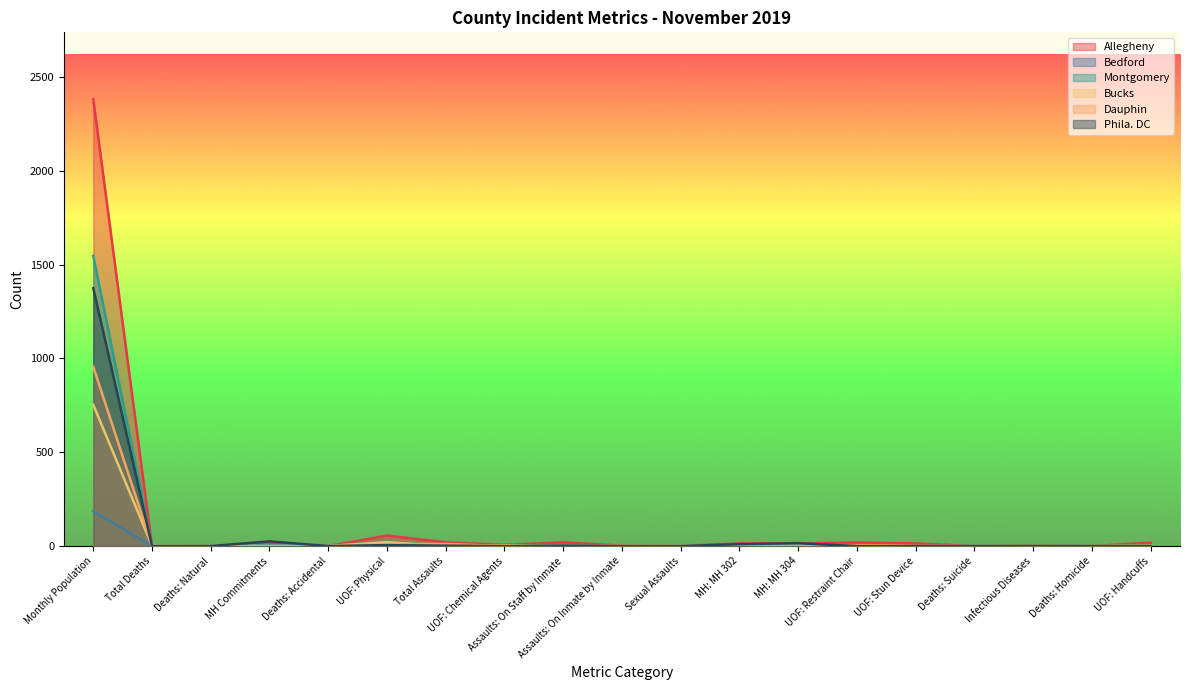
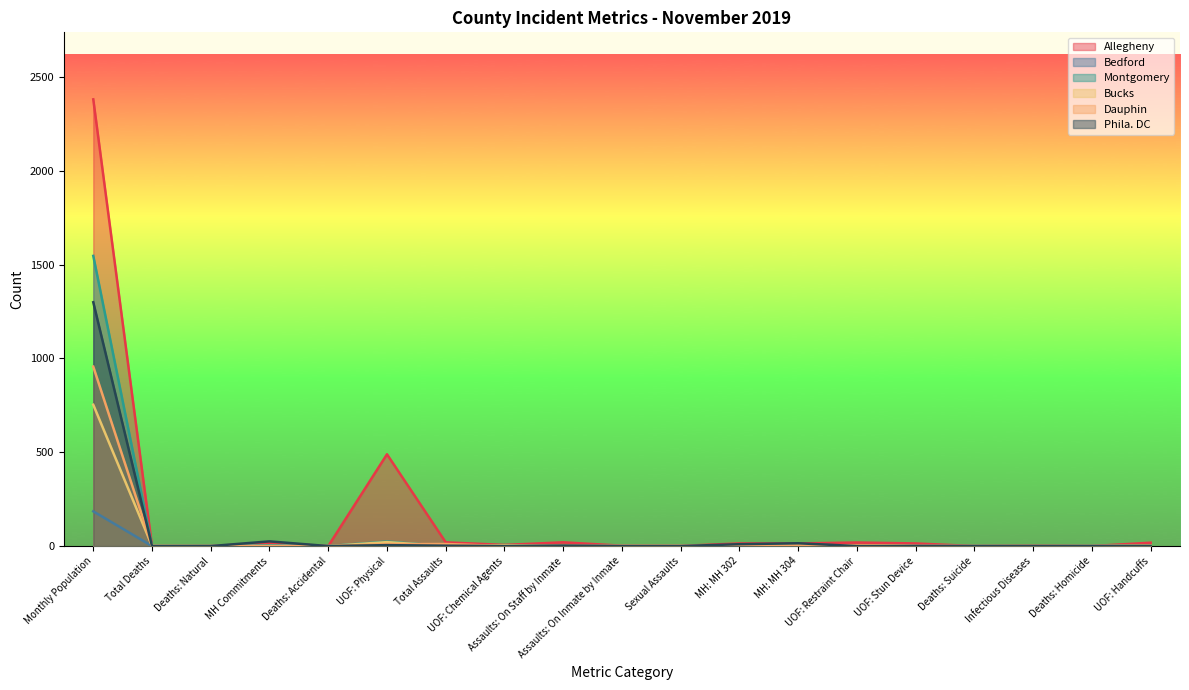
Phila. DC, Monthly Population: 1370 -> 1300
Allegheny, UOF: Physical: 60 -> 490
